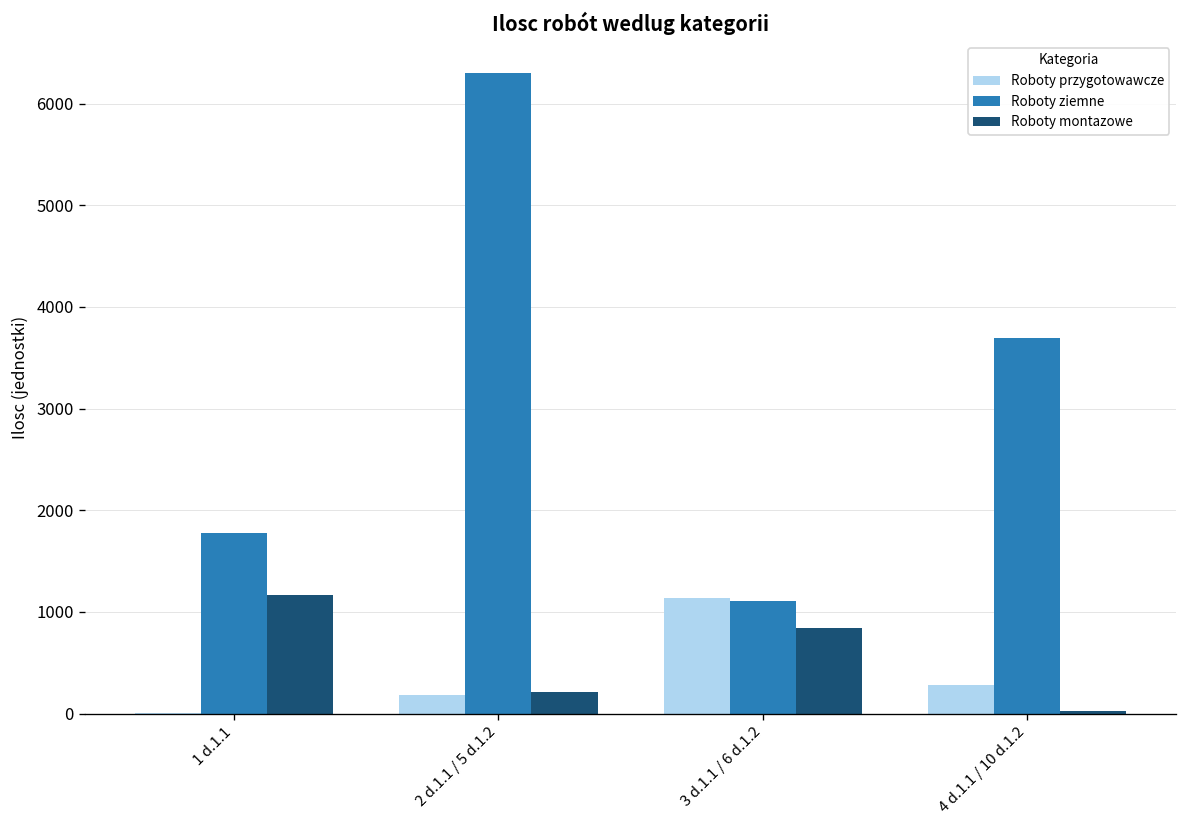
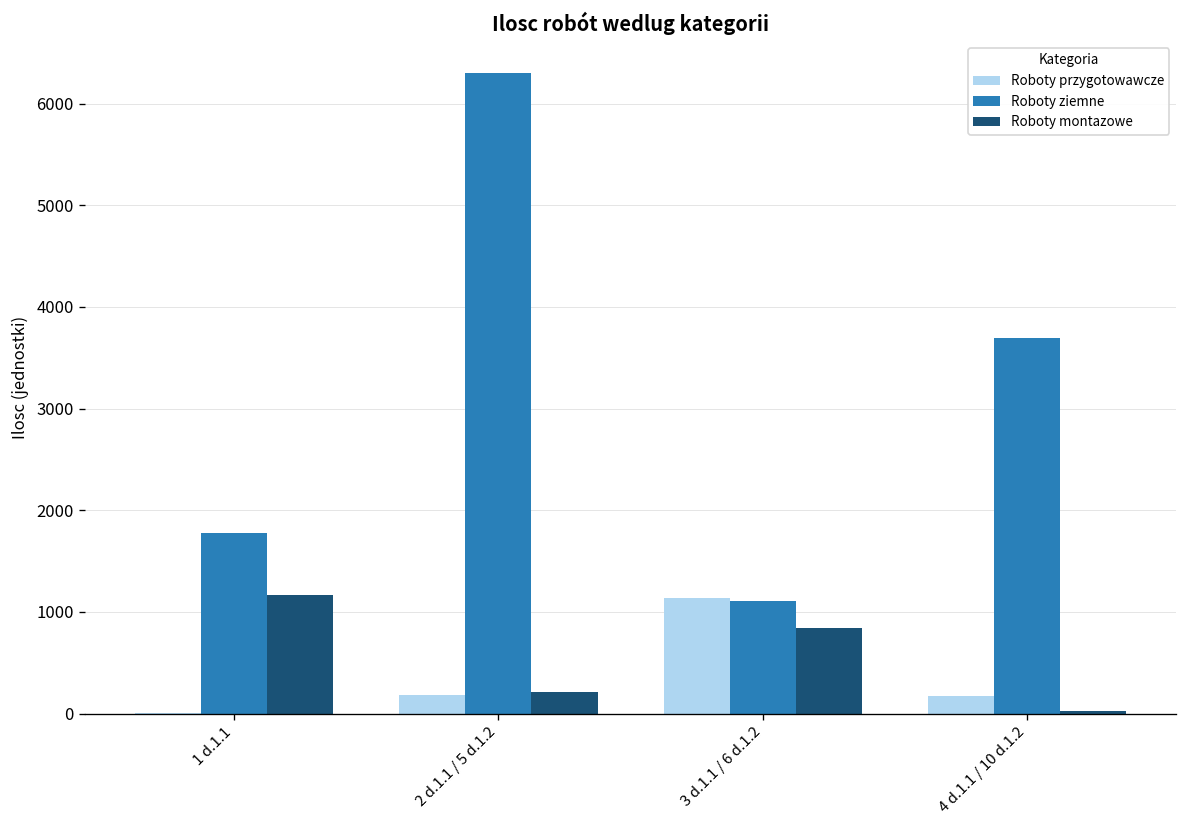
Roboty przygotowawcze, 4 d.1.1 / 10 d.1.2: 300 -> 200
